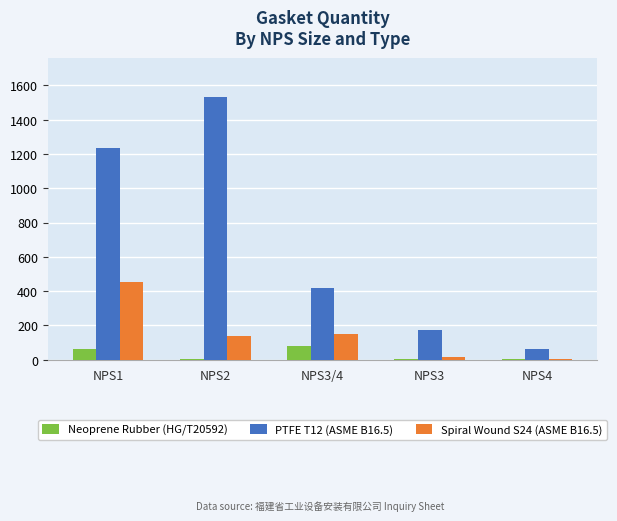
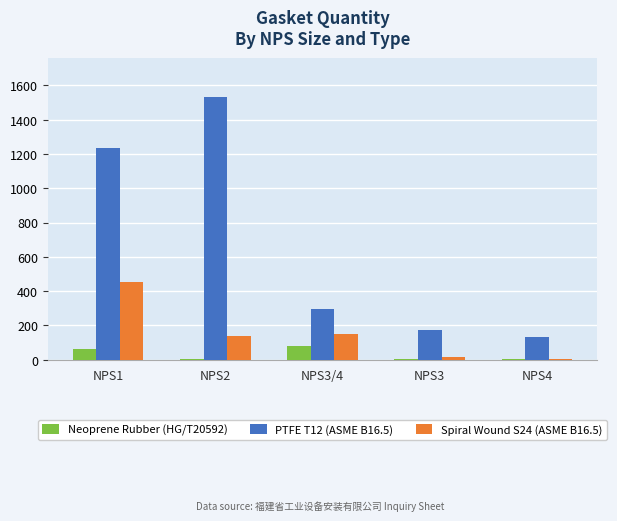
PTFE T12 (ASME B16.5), NPS3/4: 420 -> 300
PTFE T12 (ASME B16.5), NPS4: 60 -> 130
